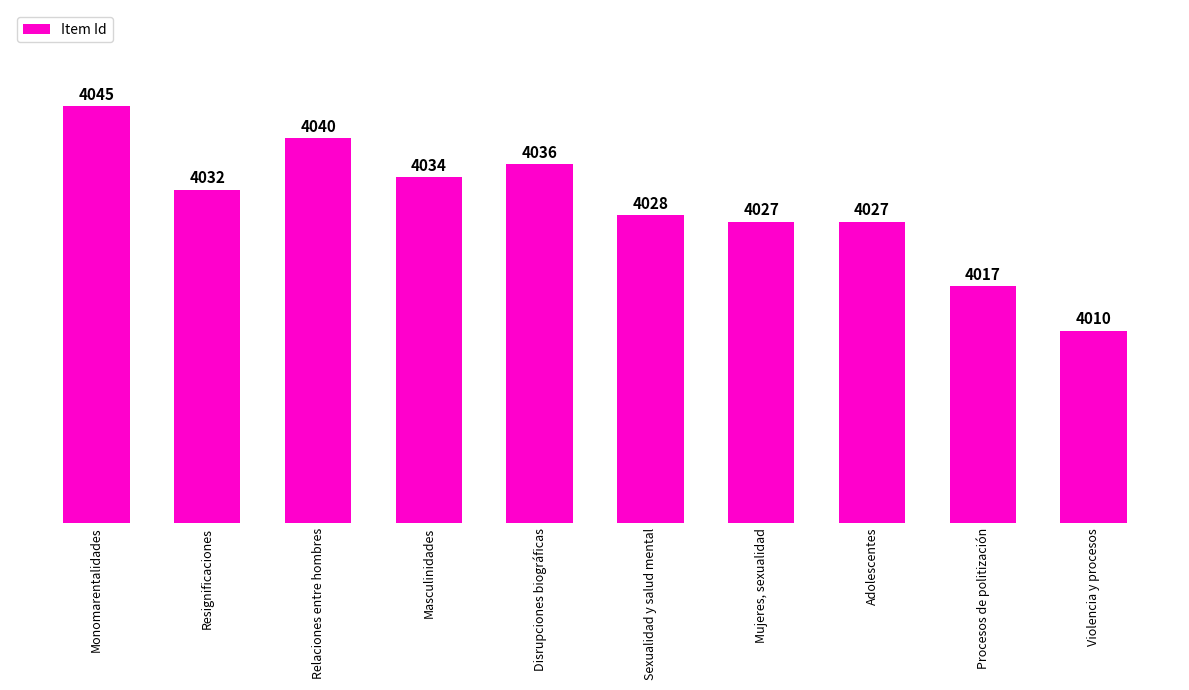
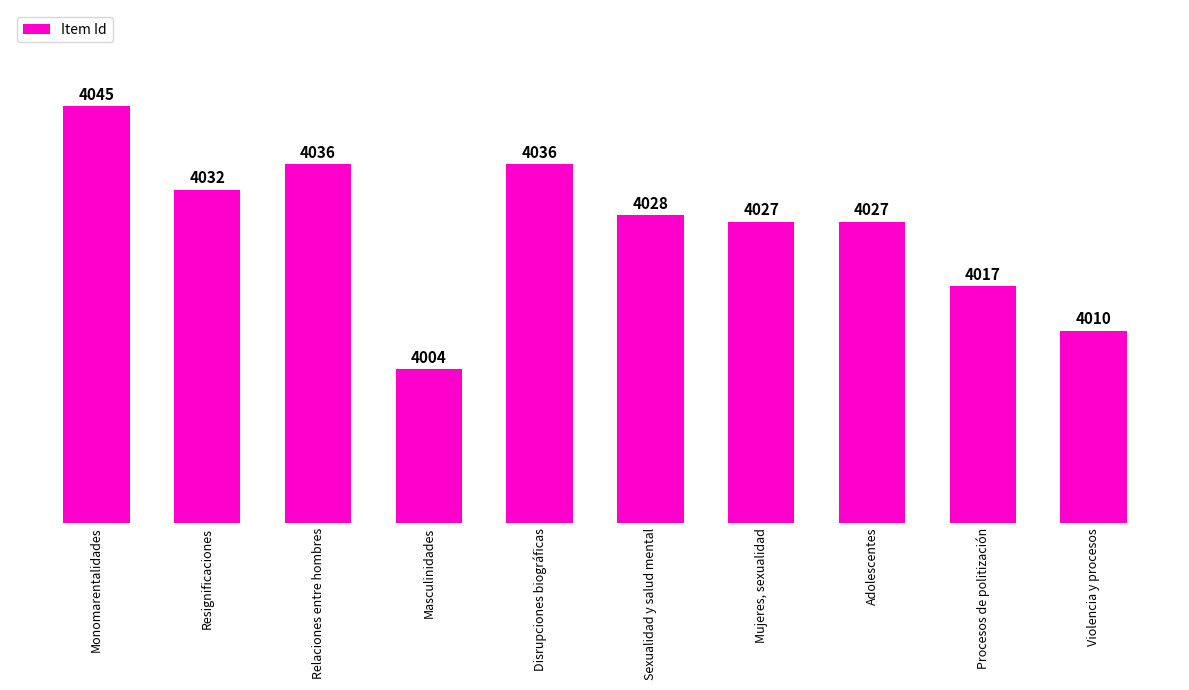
Relaciones entre hombres: 4040 -> 4036
Masculinidades: 4034 -> 4004
